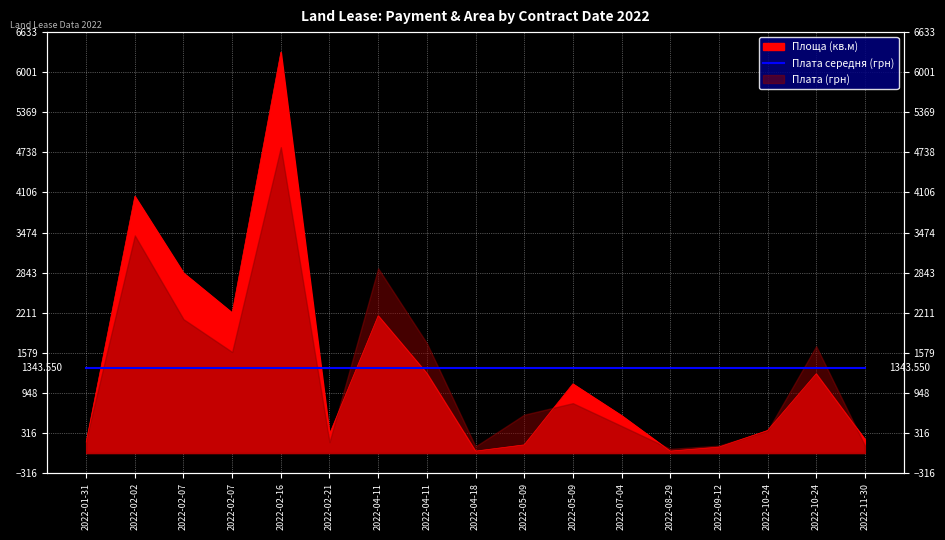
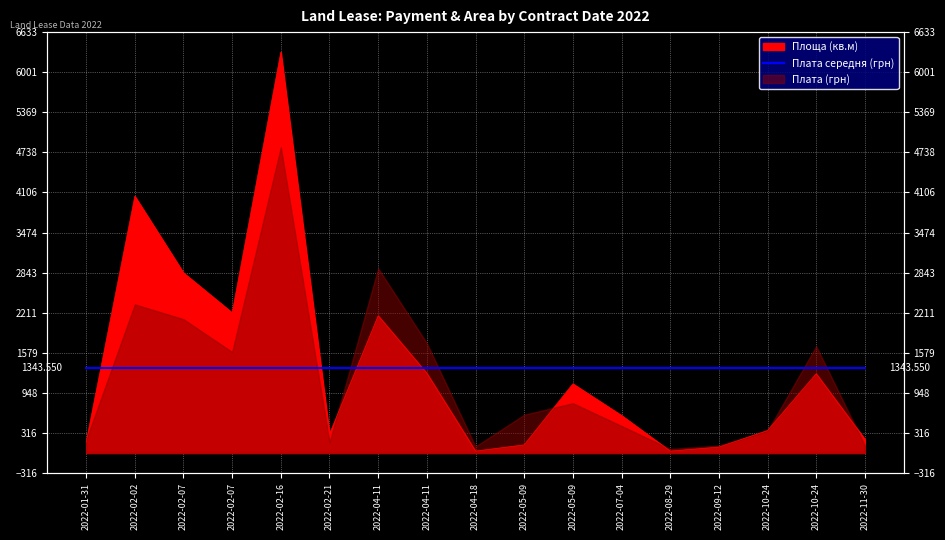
Плата (грн), 2022-02-02: 3400 -> 2300
